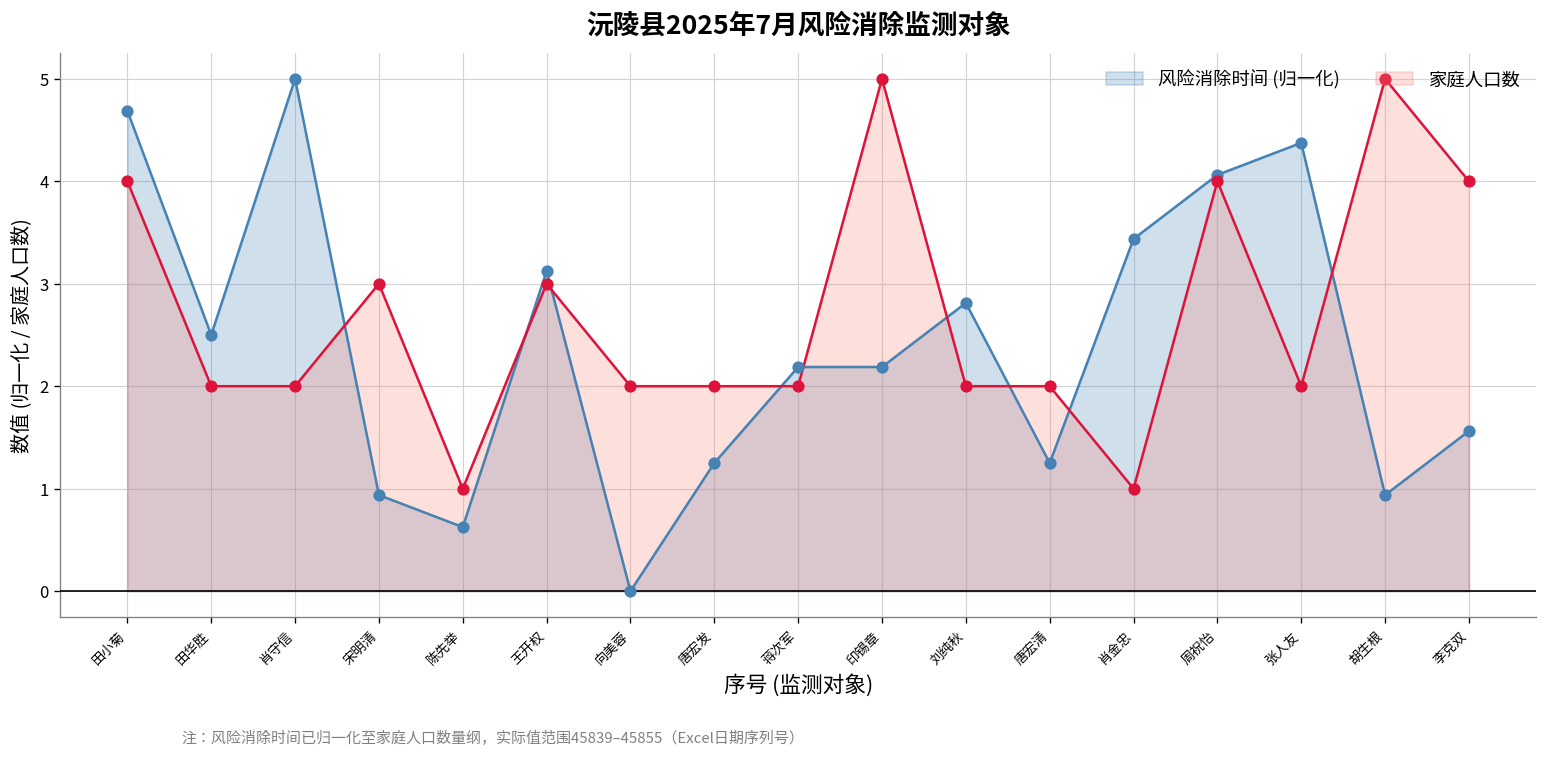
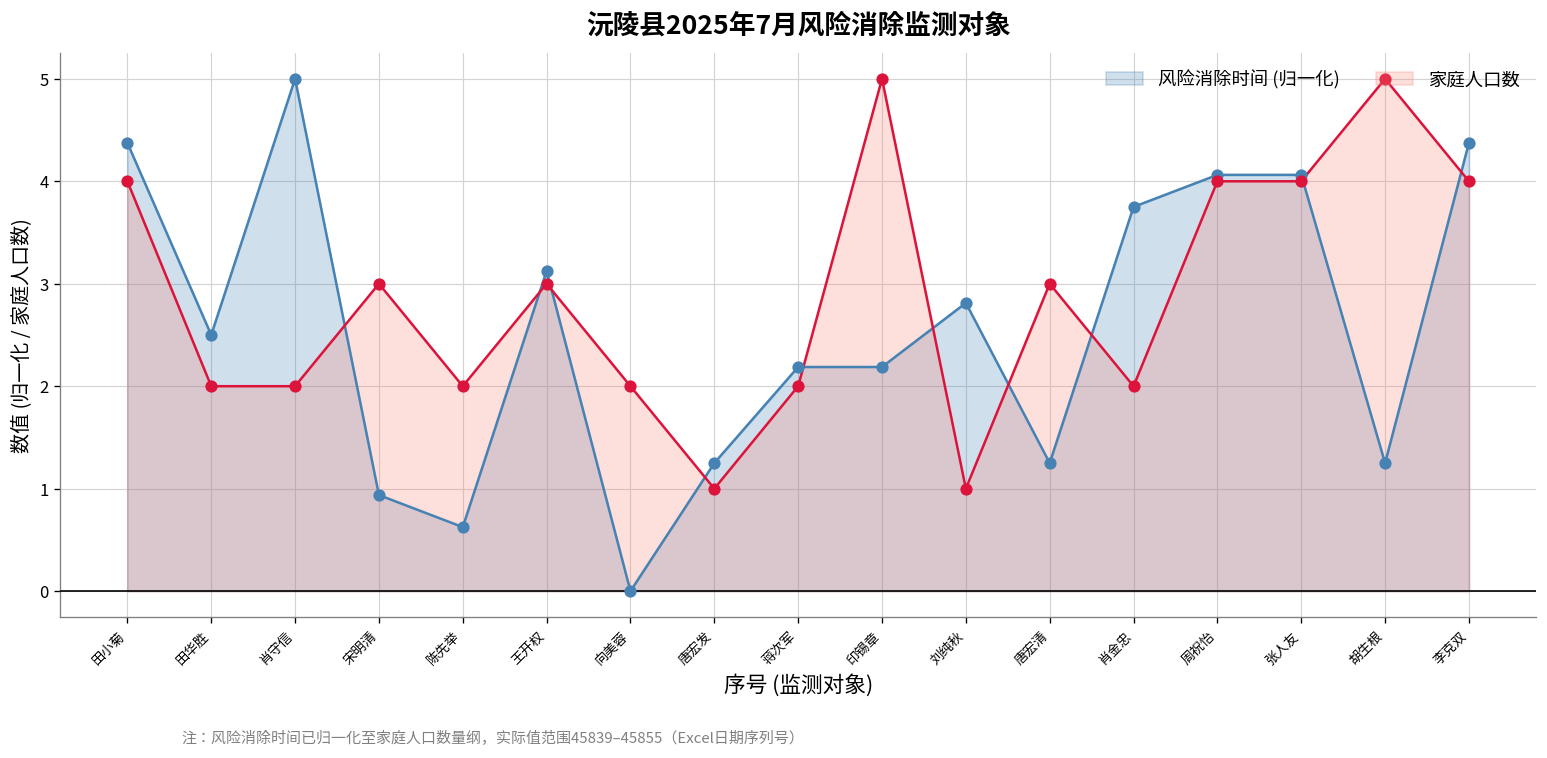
风险消除时间 (归一化), 田小菊: 4.7 -> 4.4
家庭人口数, 陈先举: 1 -> 2
家庭人口数, 唐宏发: 2 -> 1
家庭人口数, 刘纯秋: 2 -> 1
家庭人口数, 唐宏清: 2 -> 3
风险消除时间 (归一化), 肖金忠: 3.4 -> 3.8
家庭人口数, 肖金忠: 1 -> 2
风险消除时间 (归一化), 张人友: 4.4 -> 4.1
家庭人口数, 张人友: 2 -> 4
风险消除时间 (归一化), 胡生根: 0.9 -> 1.3
风险消除时间 (归一化), 李克双: 1.6 -> 4.4
